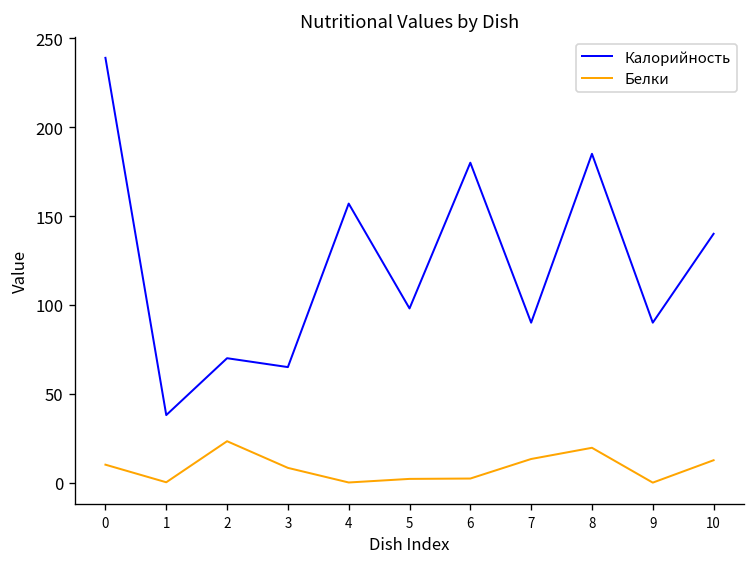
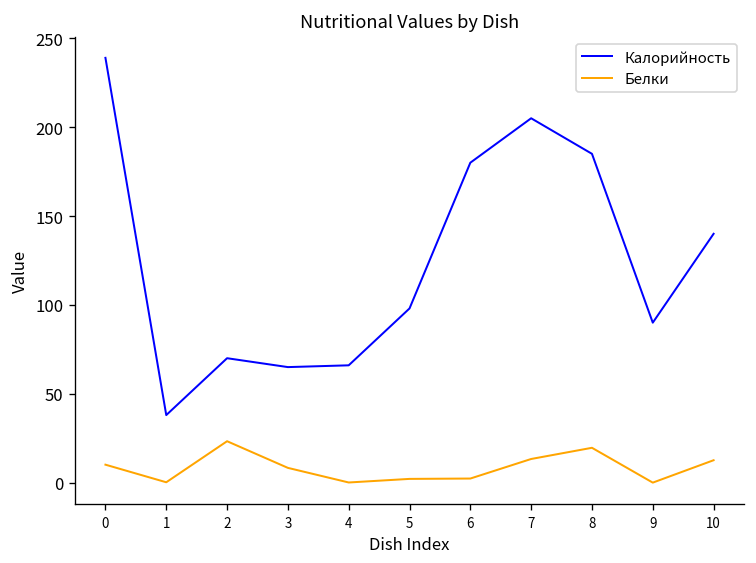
Калорийность, 4: 157 -> 66
Калорийность, 7: 90 -> 205
